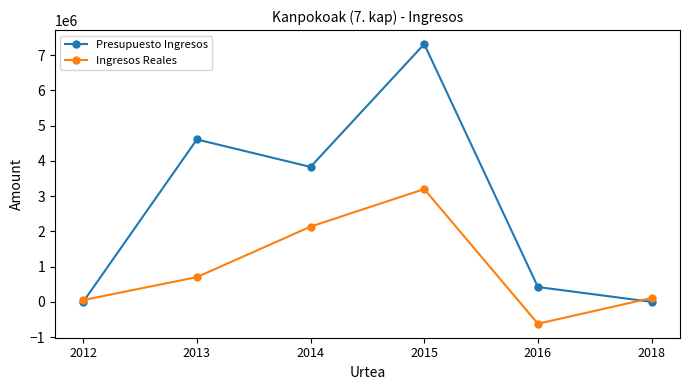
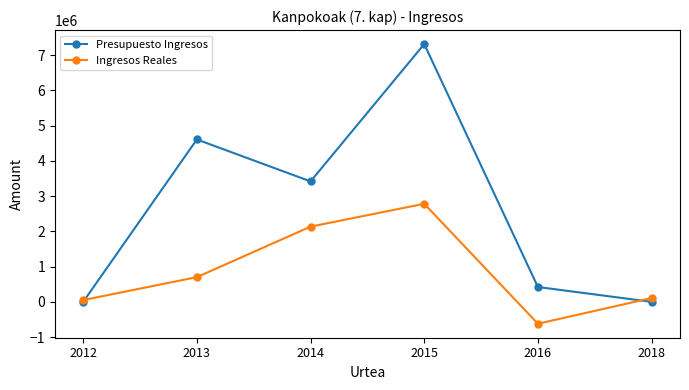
Presupuesto Ingresos, 2014: 3800000 -> 3400000
Ingresos Reales, 2015: 3200000 -> 2800000
